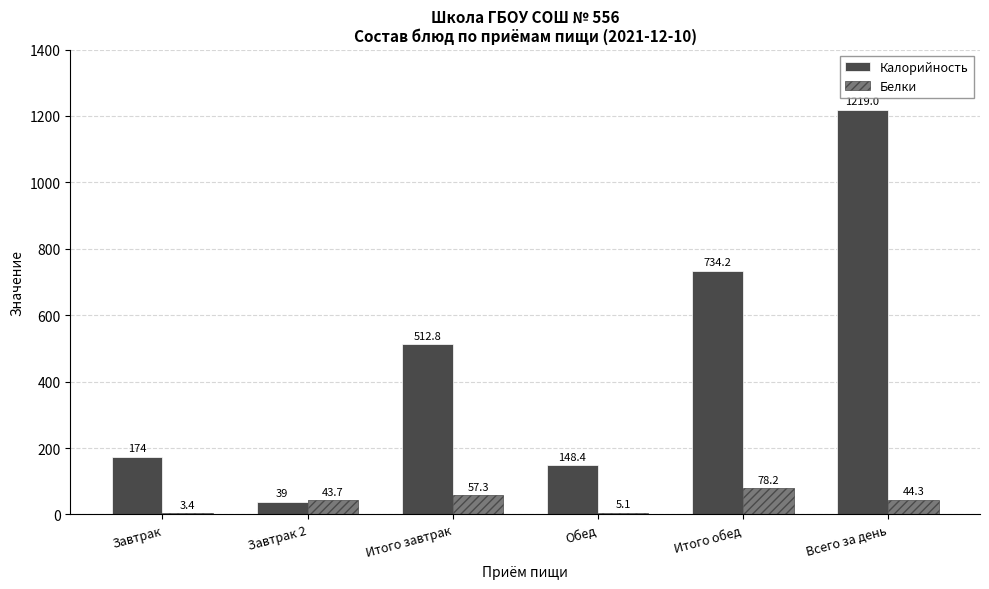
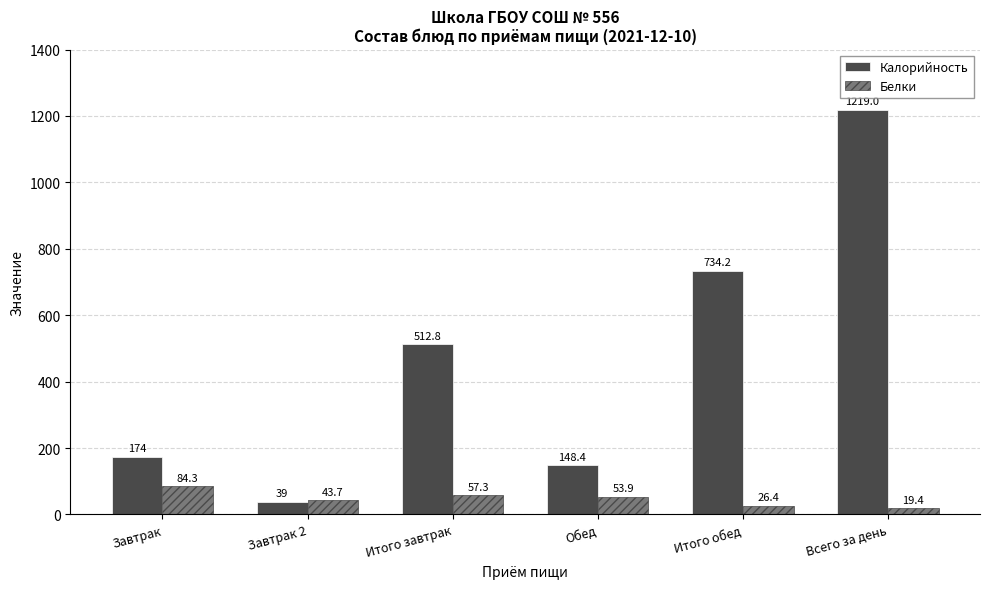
Белки, Завтрак: 3.4 -> 84.3
Белки, Обед: 5.1 -> 53.9
Белки, Итого обед: 78.2 -> 26.4
Белки, Всего за день: 44.3 -> 19.4
